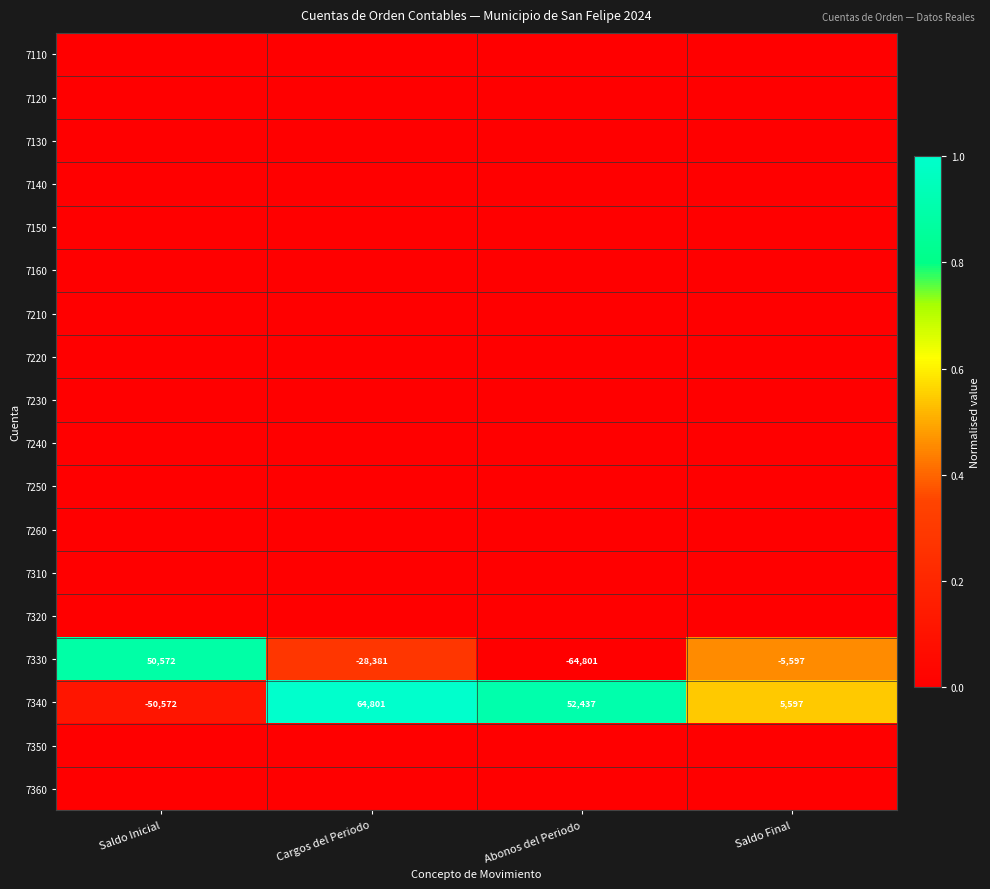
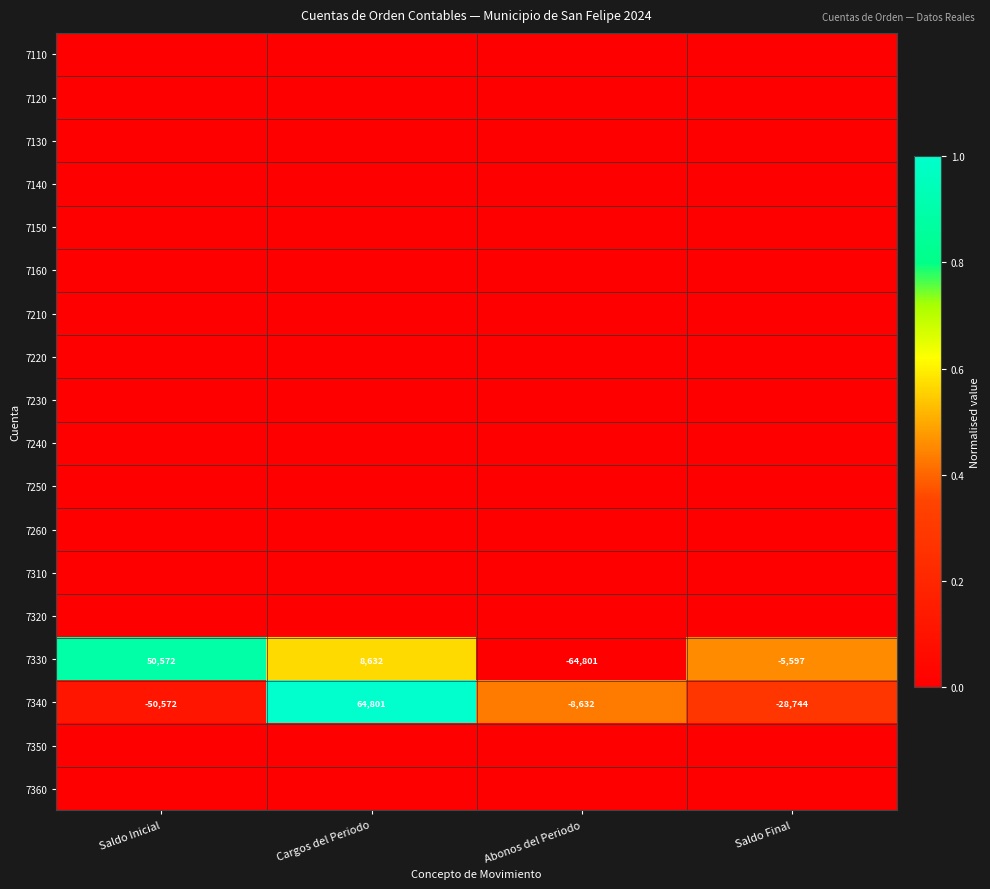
7330, Cargos del Periodo: -28,381 -> 8,632
7340, Abonos del Periodo: 52,437 -> -8,632
7340, Saldo Final: 5,597 -> -28,744
